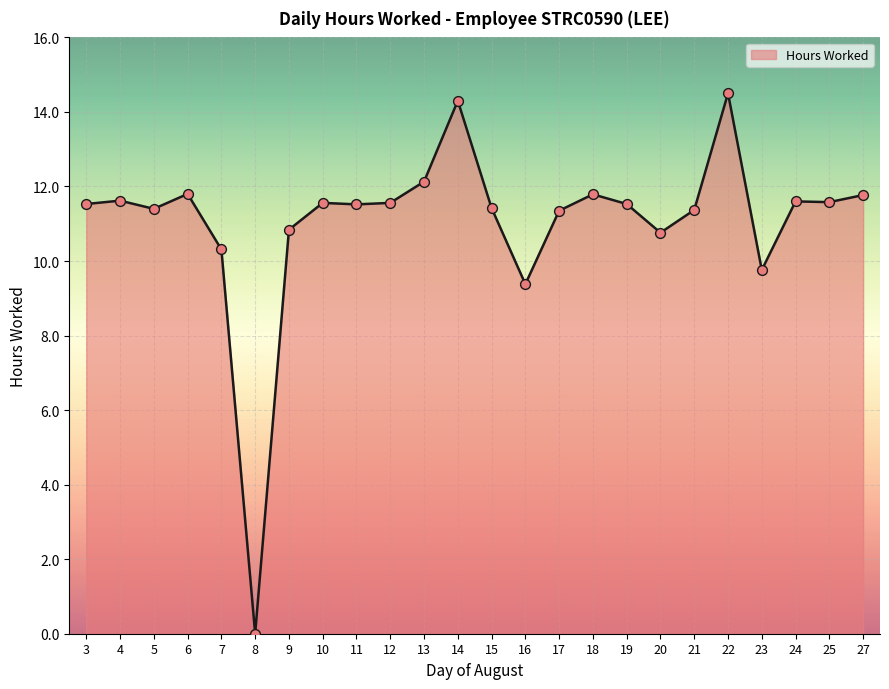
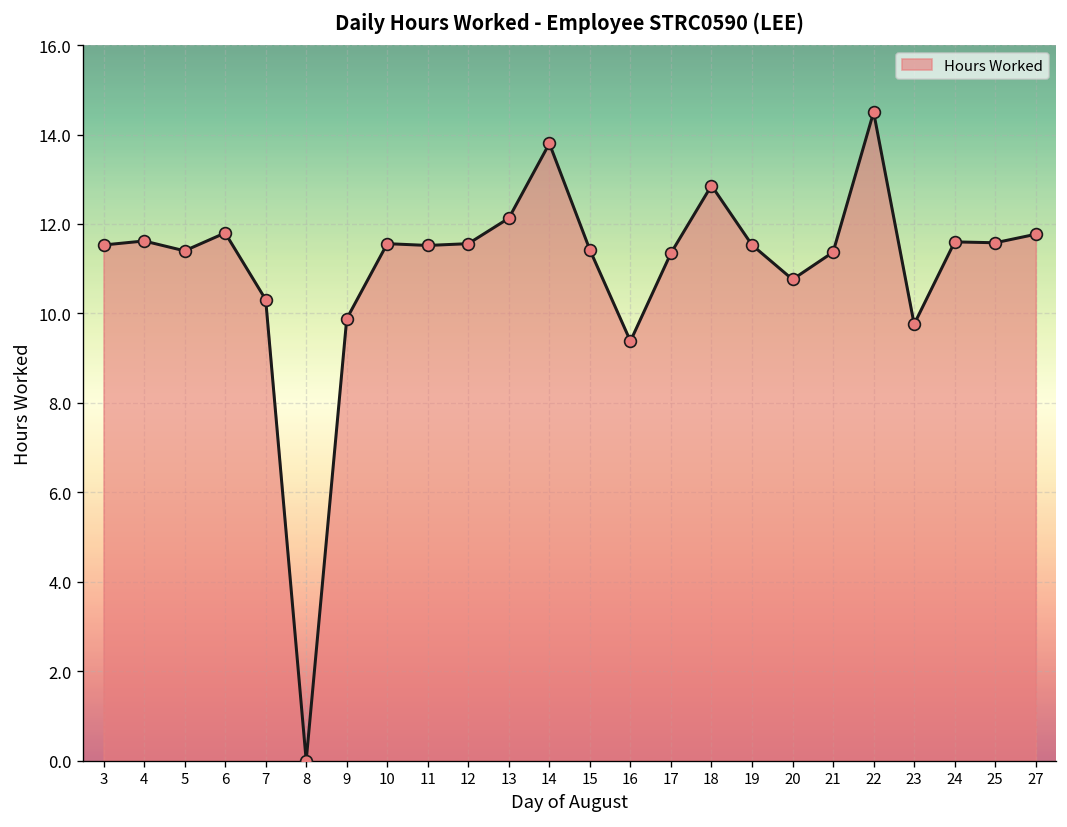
9: 10.8 -> 9.9
14: 14.3 -> 13.8
18: 11.8 -> 12.9
